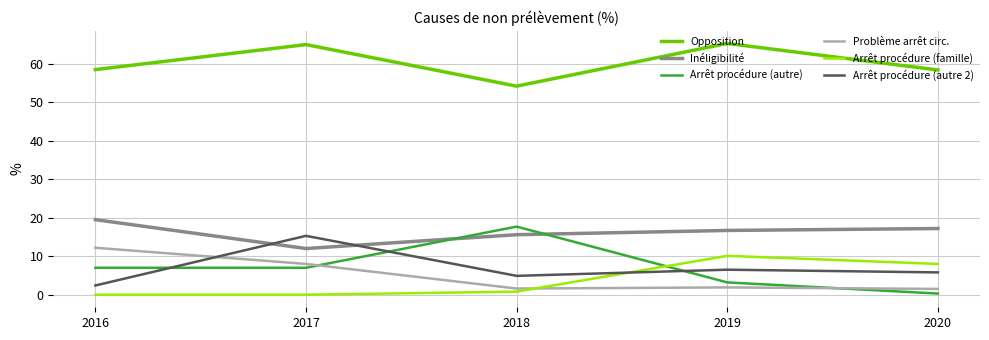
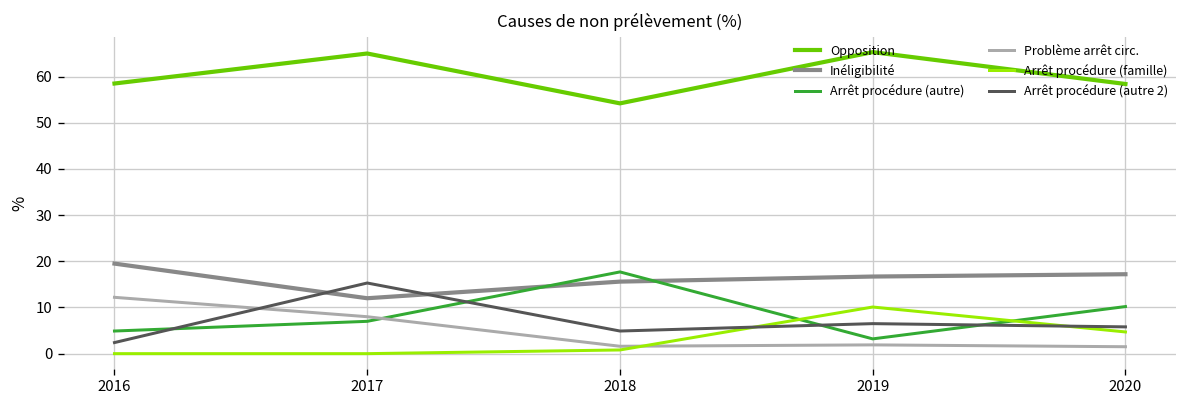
Arrêt procédure (autre), 2016: 7 -> 5
Arrêt procédure (autre), 2020: 0 -> 10
Arrêt procédure (famille), 2020: 8 -> 5
